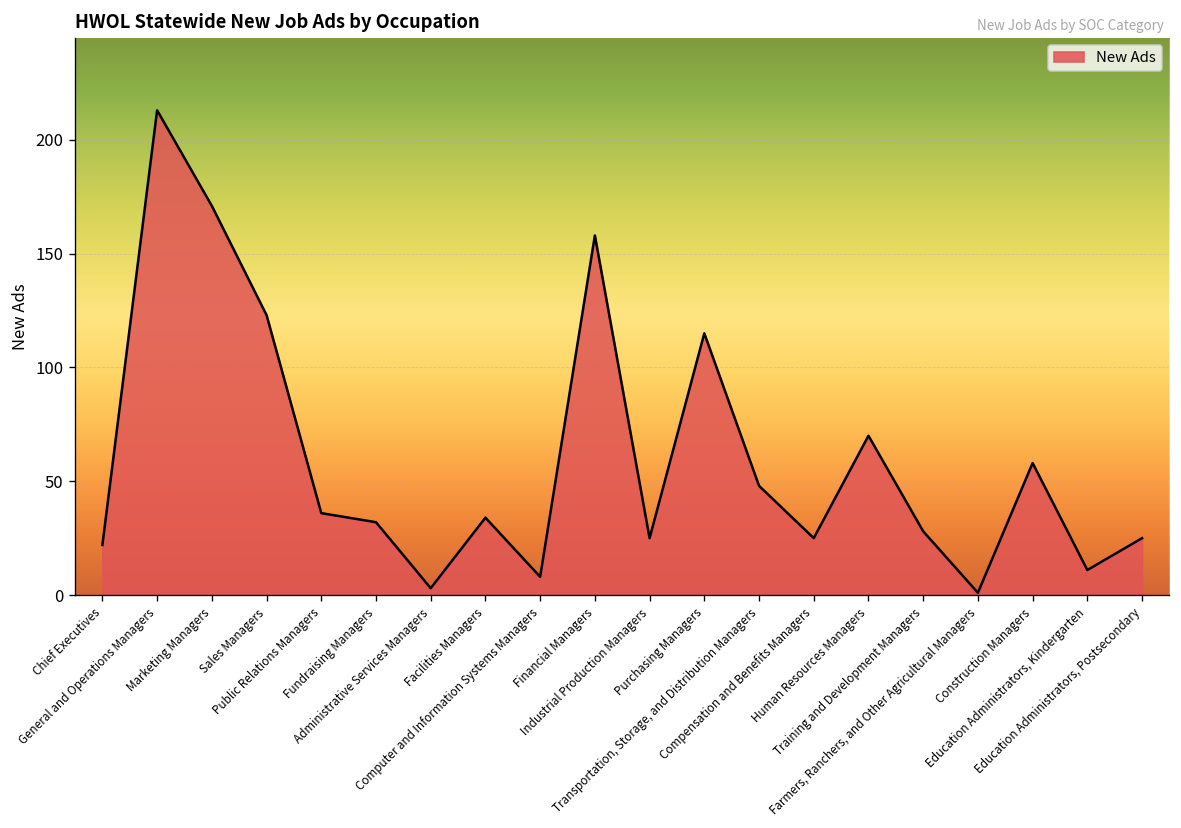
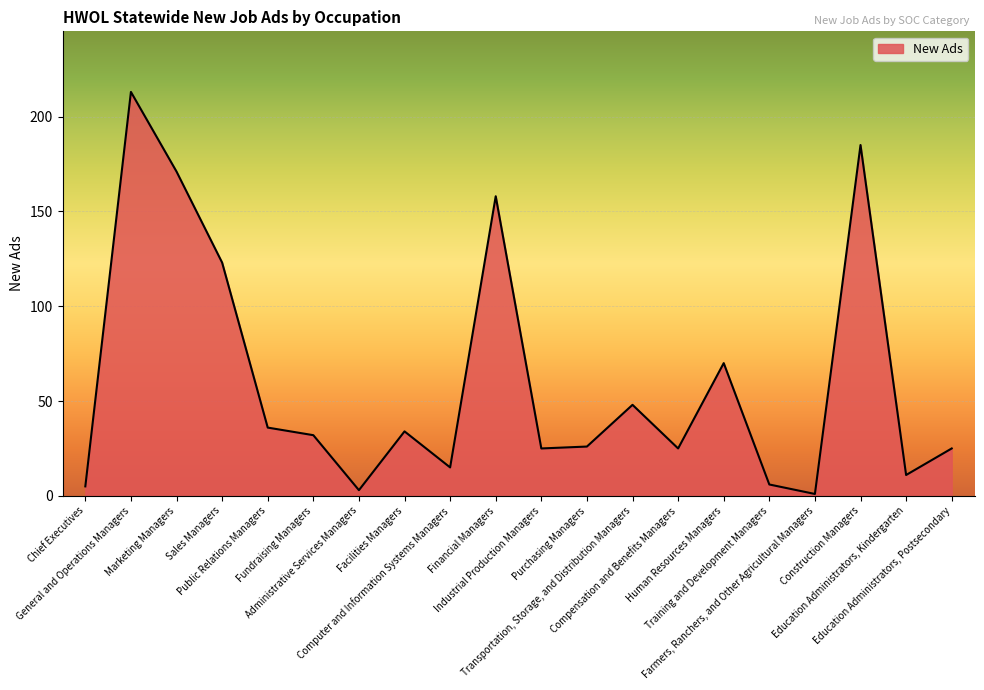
Chief Executives: 22 -> 5
Computer and Information Systems Managers: 8 -> 15
Purchasing Managers: 115 -> 26
Training and Development Managers: 28 -> 6
Construction Managers: 58 -> 185
